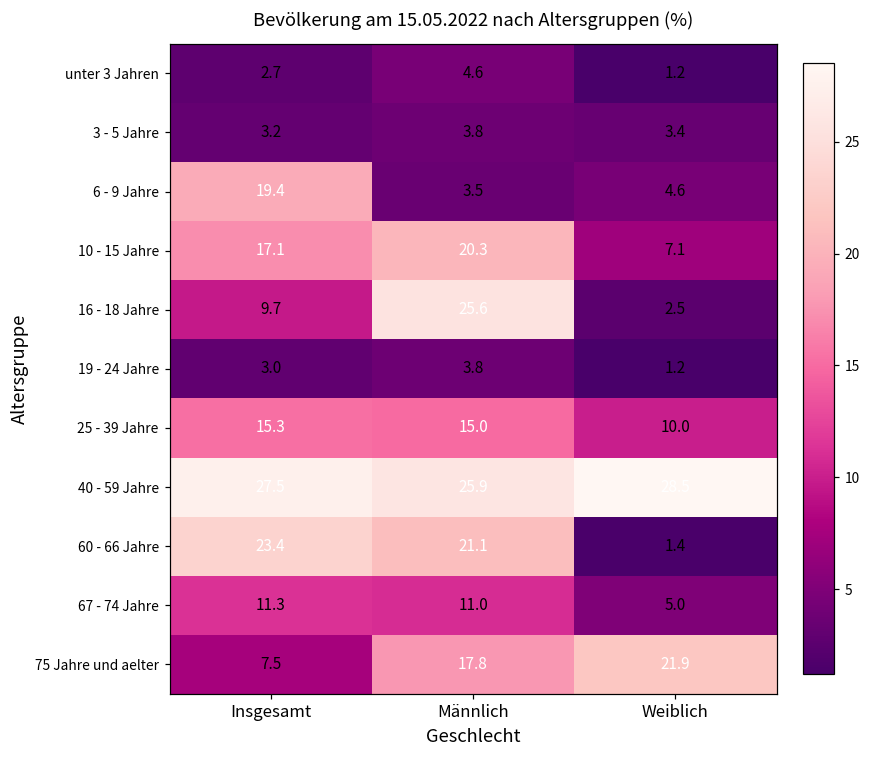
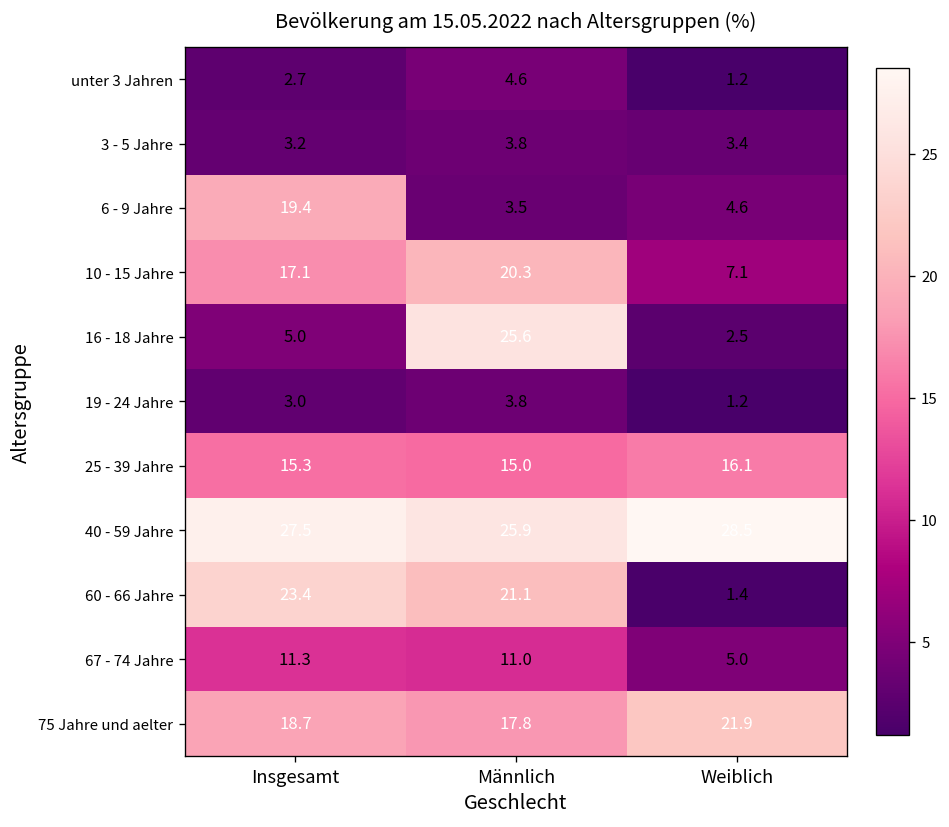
16 - 18 Jahre, Insgesamt: 9.7 -> 5.0
25 - 39 Jahre, Weiblich: 10.0 -> 16.1
75 Jahre und aelter, Insgesamt: 7.5 -> 18.7
